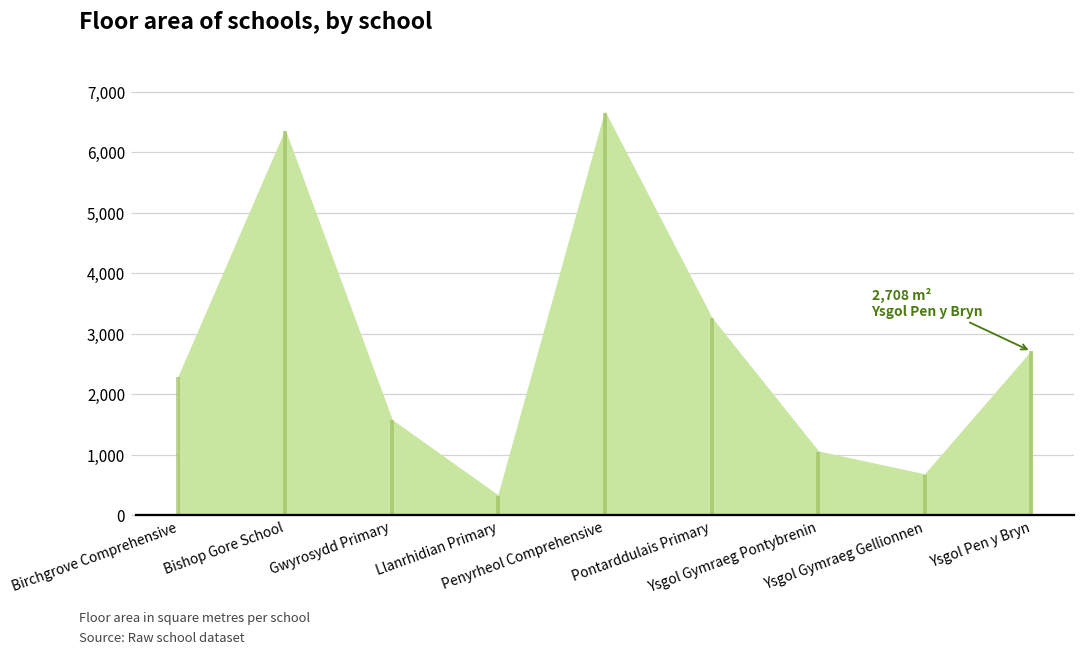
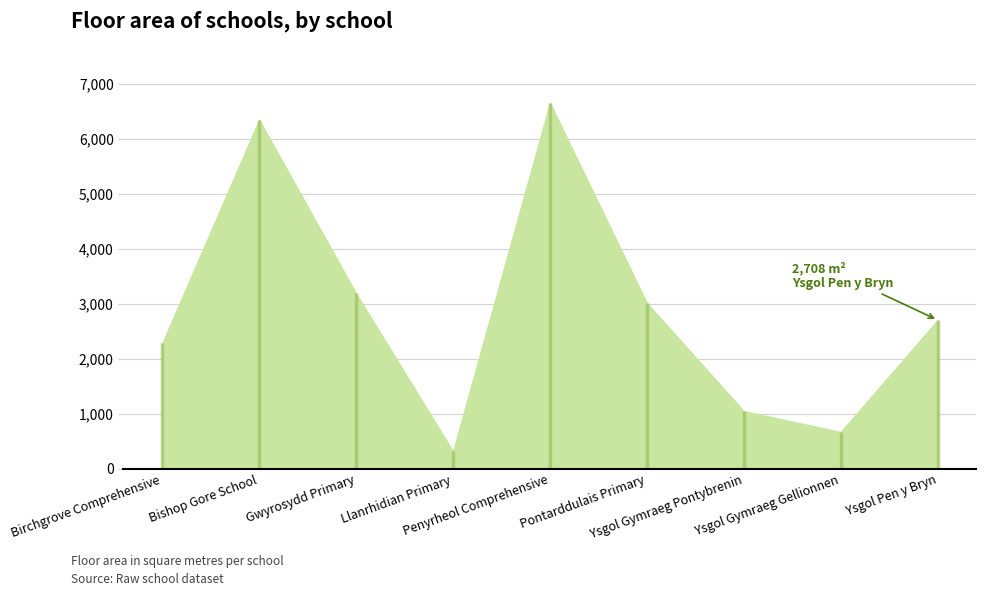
Gwyrosydd Primary: 1,600 -> 3,200
Pontarddulais Primary: 3,300 -> 3,000
